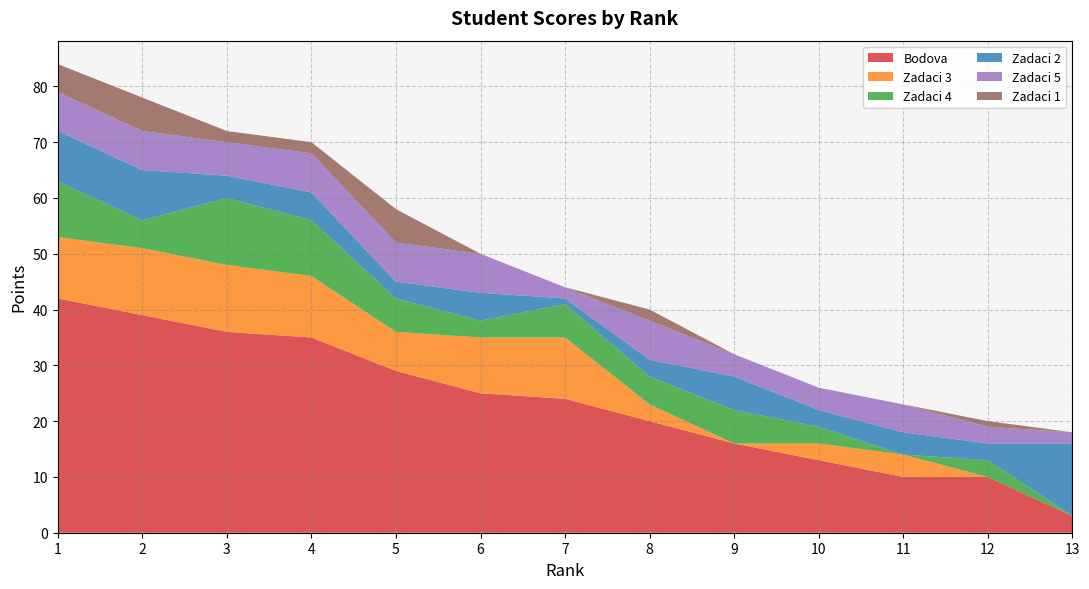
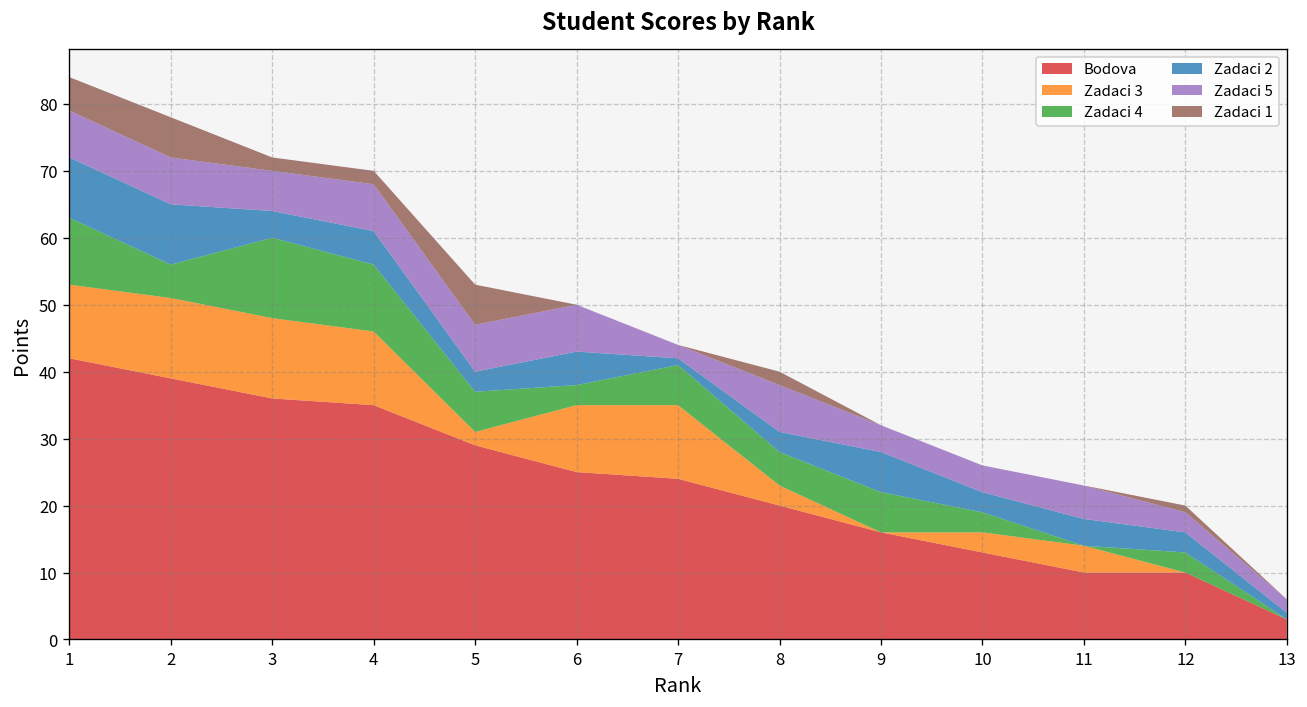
Zadaci 3, 5: 7 -> 2
Zadaci 2, 13: 13 -> 1
